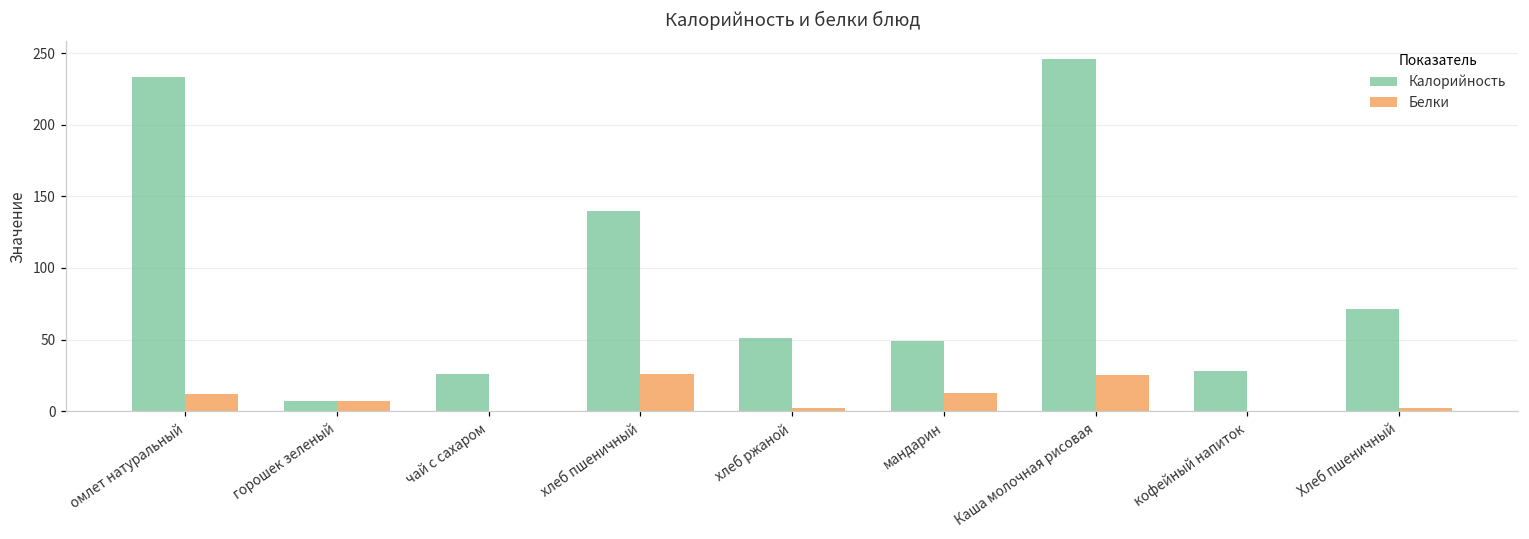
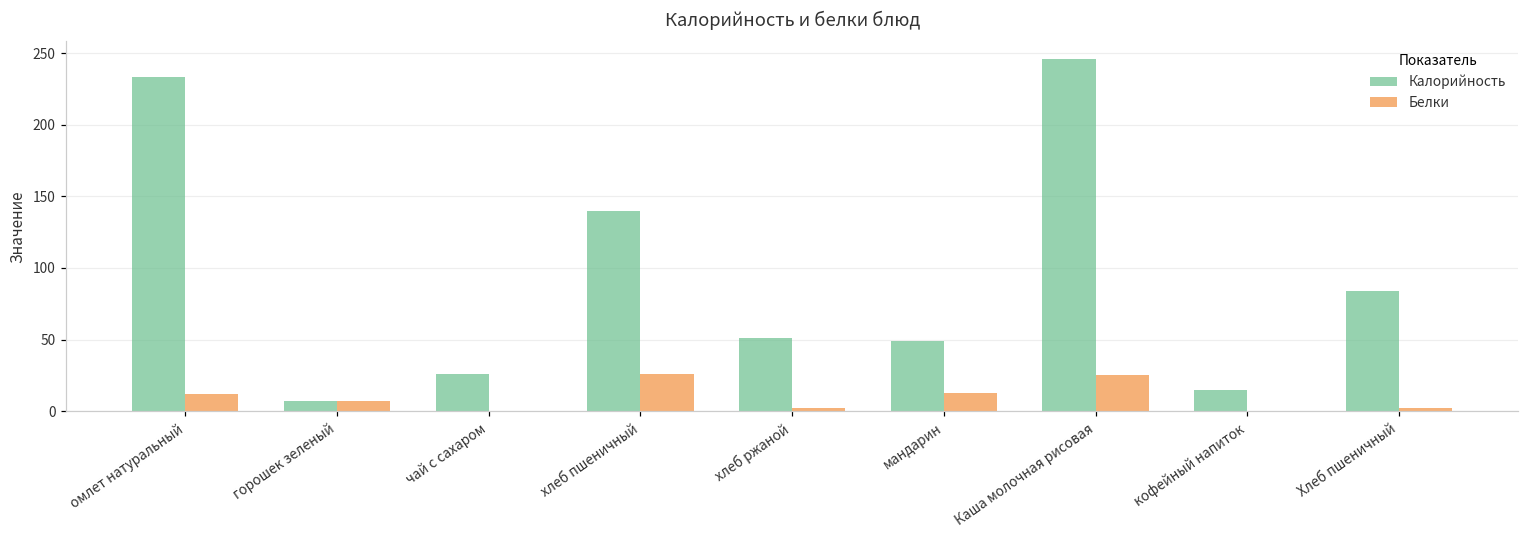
Калорийность, кофейный напиток: 28 -> 15
Калорийность, Хлеб пшеничный: 71 -> 84
